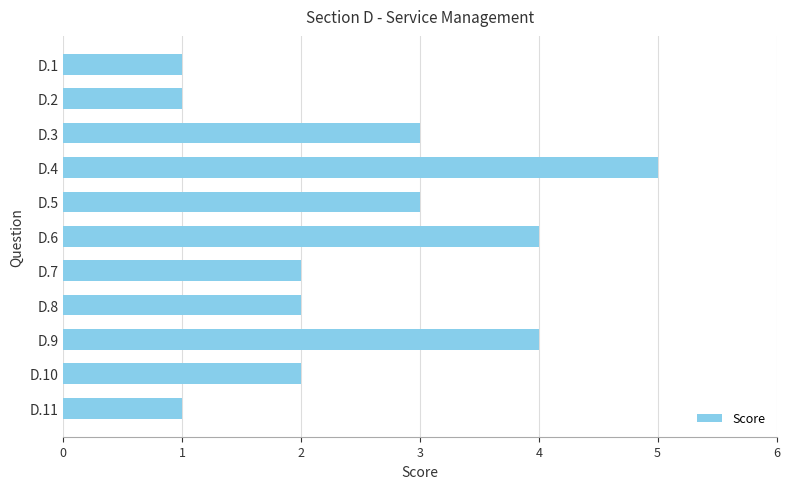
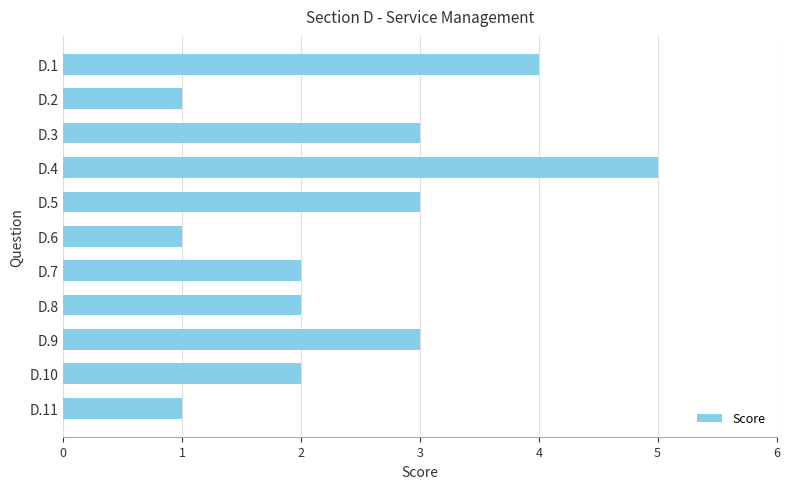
D.1: 1 -> 4
D.6: 4 -> 1
D.9: 4 -> 3
